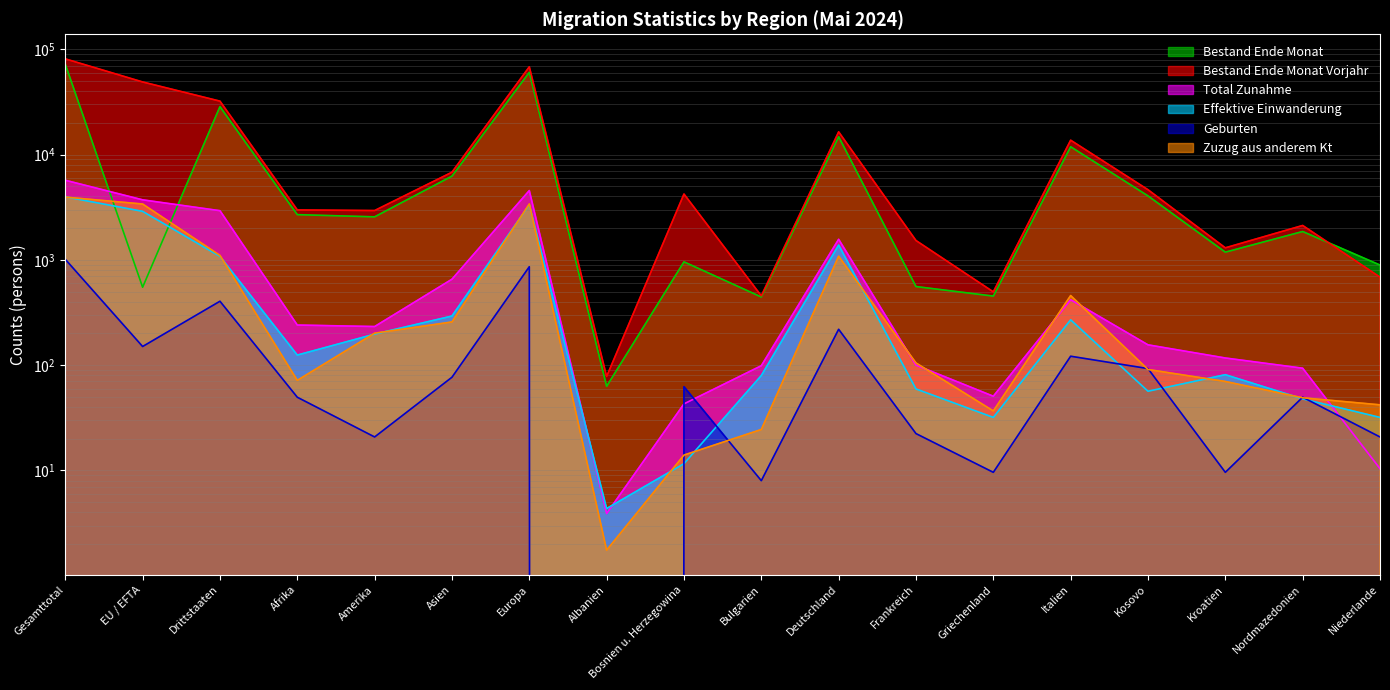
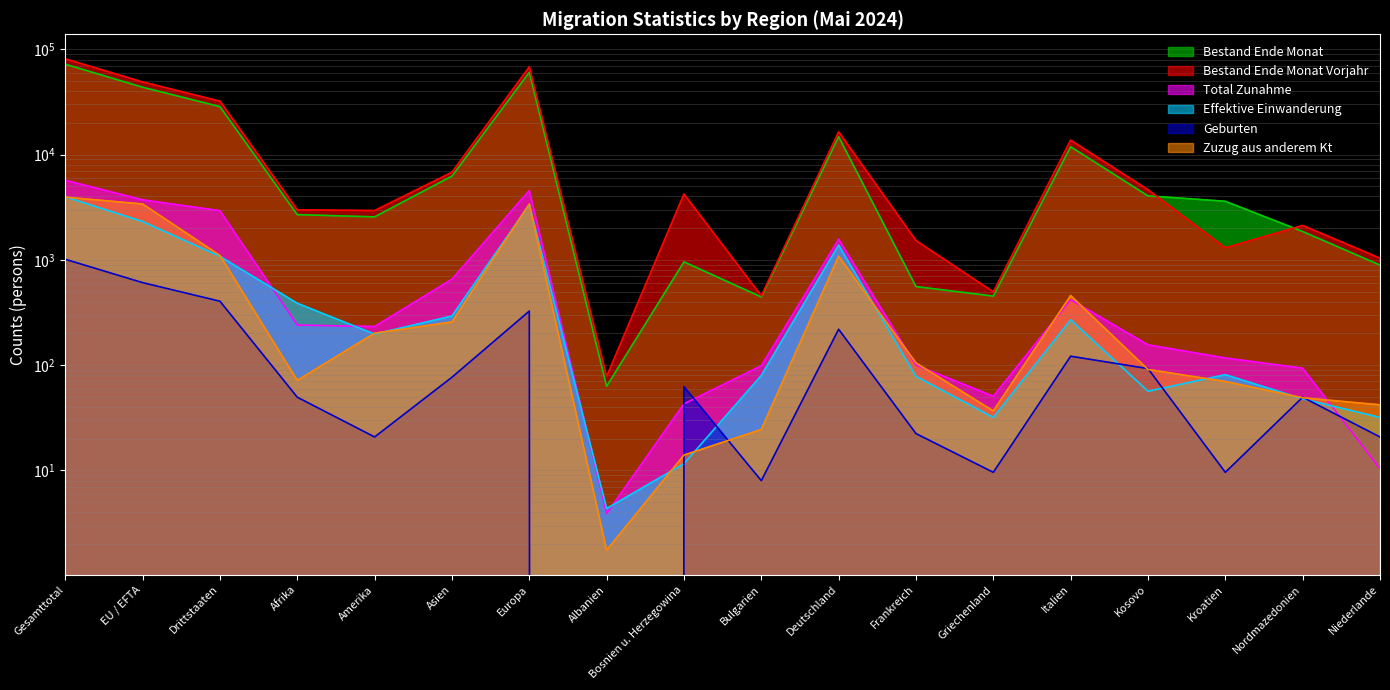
Bestand Ende Monat, EU / EFTA: 600 -> 44000
Effektive Einwanderung, EU / EFTA: 2900 -> 2300
Geburten, EU / EFTA: 150 -> 600
Effektive Einwanderung, Afrika: 120 -> 390
Geburten, Europa: 900 -> 330
Effektive Einwanderung, Frankreich: 60 -> 80
Bestand Ende Monat, Kroatien: 1200 -> 3600
Bestand Ende Monat Vorjahr, Niederlande: 700 -> 1000
